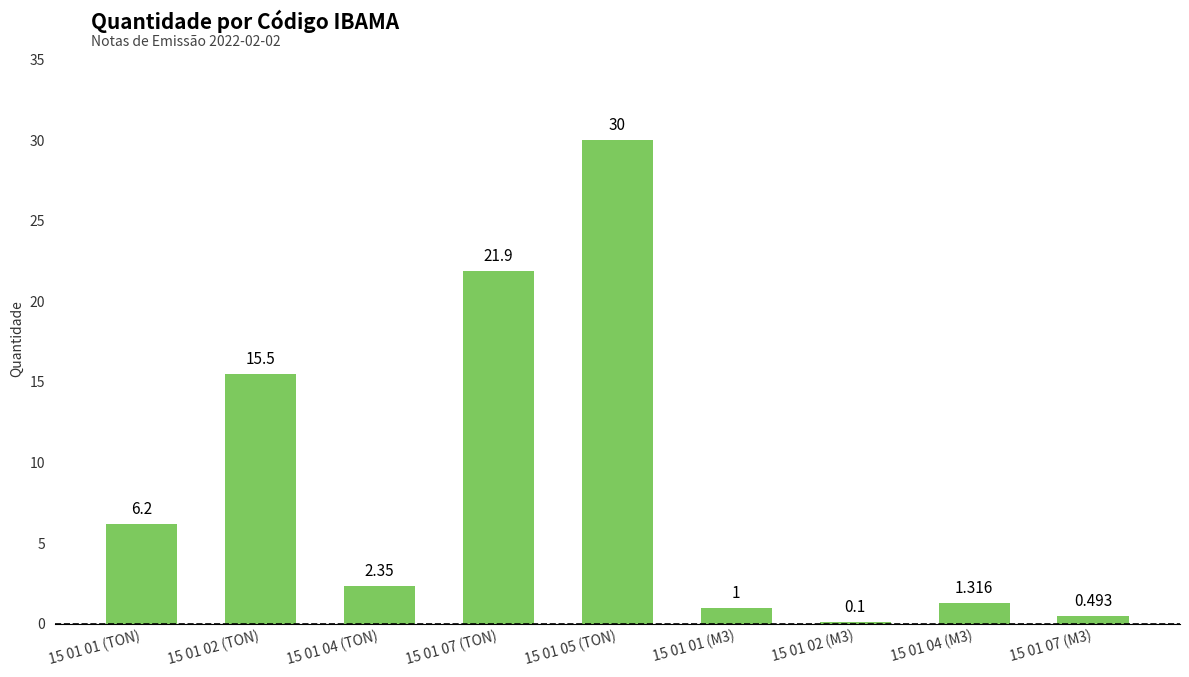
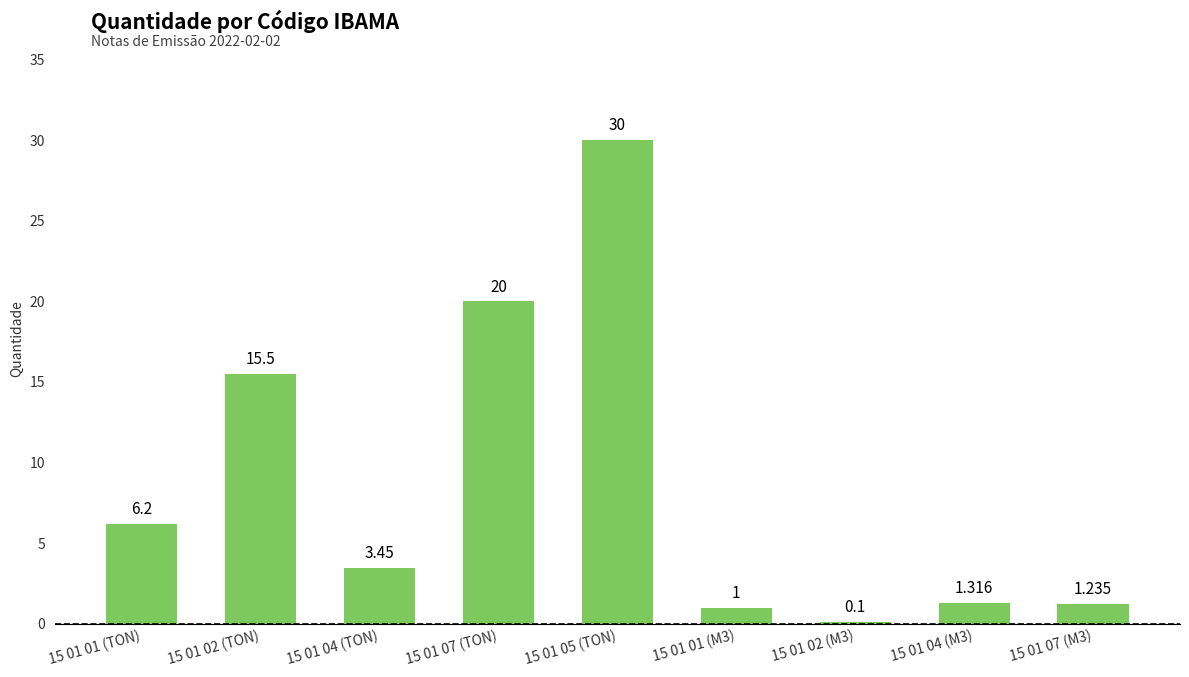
15 01 04 (TON): 2.35 -> 3.45
15 01 07 (TON): 21.9 -> 20
15 01 07 (M3): 0.493 -> 1.235
